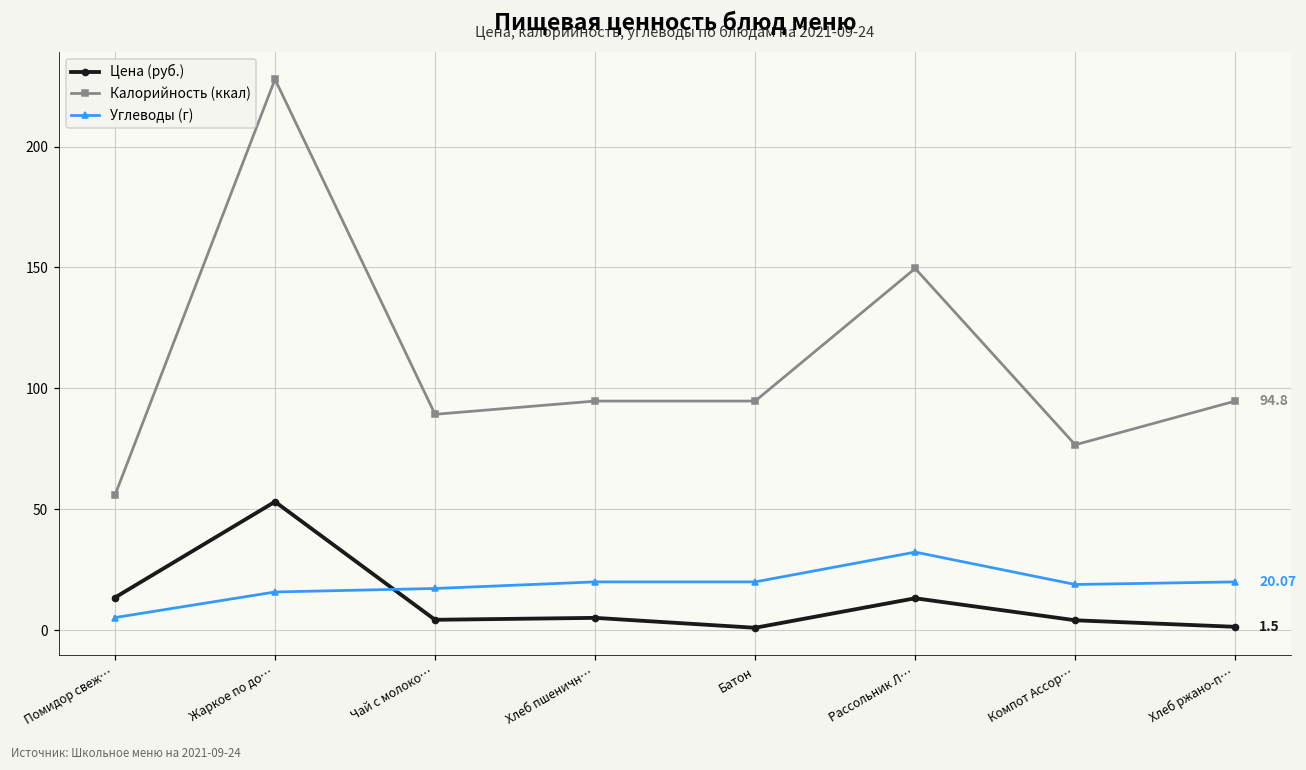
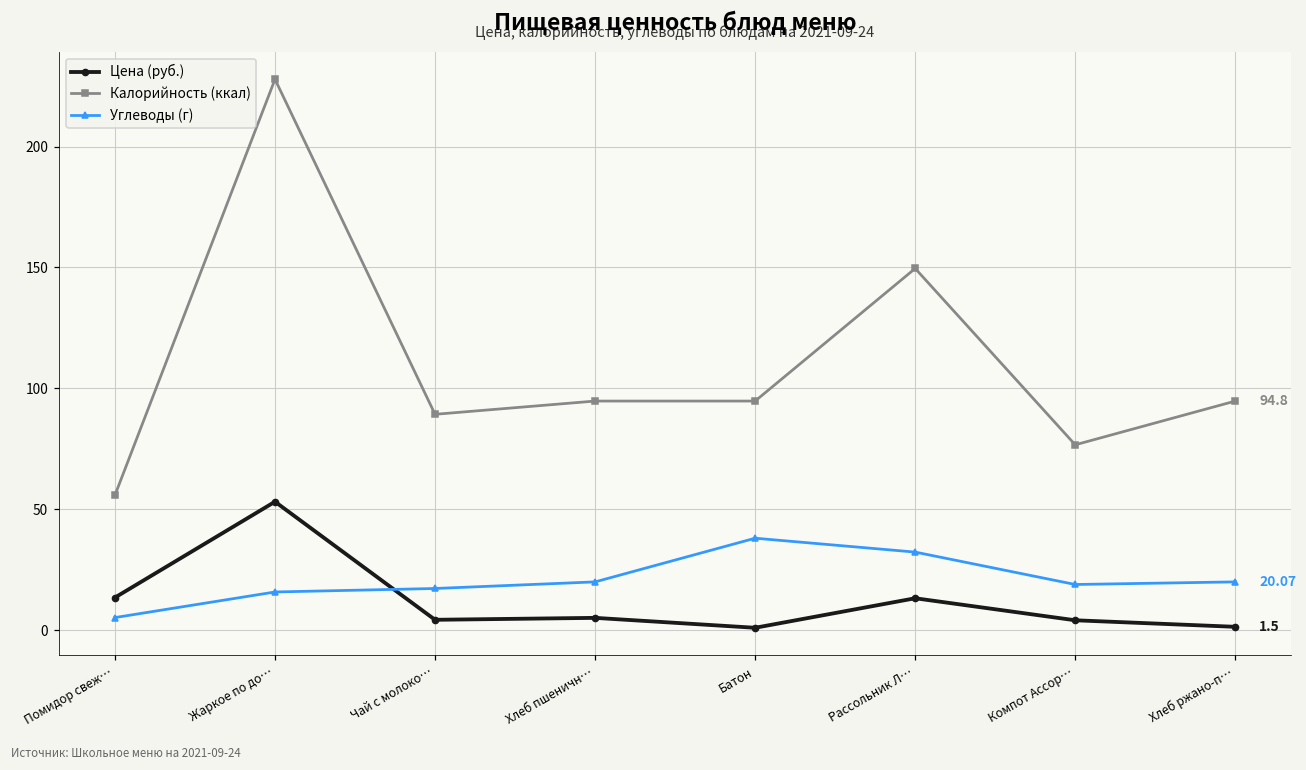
Углеводы (г), Батон: 20 -> 38
